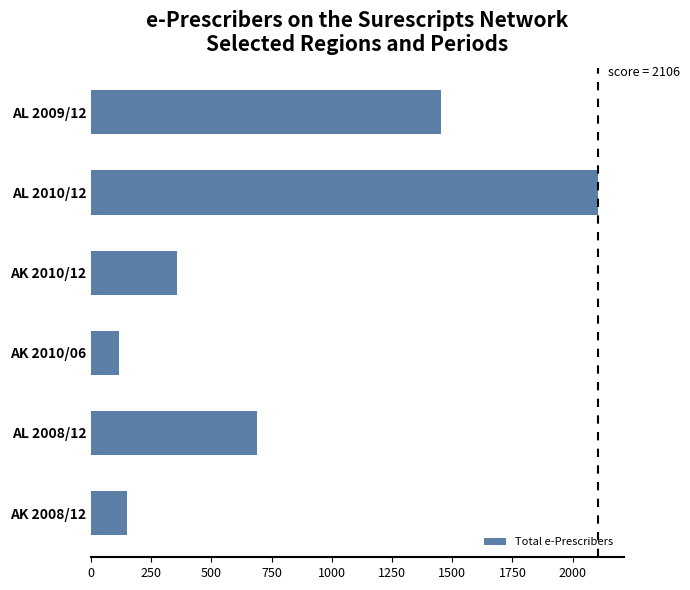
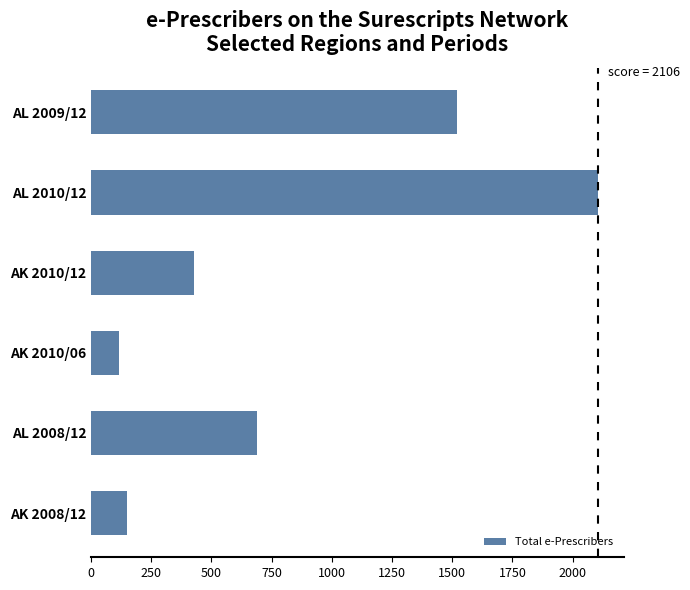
AL 2009/12: 1450 -> 1520
AK 2010/12: 360 -> 430
